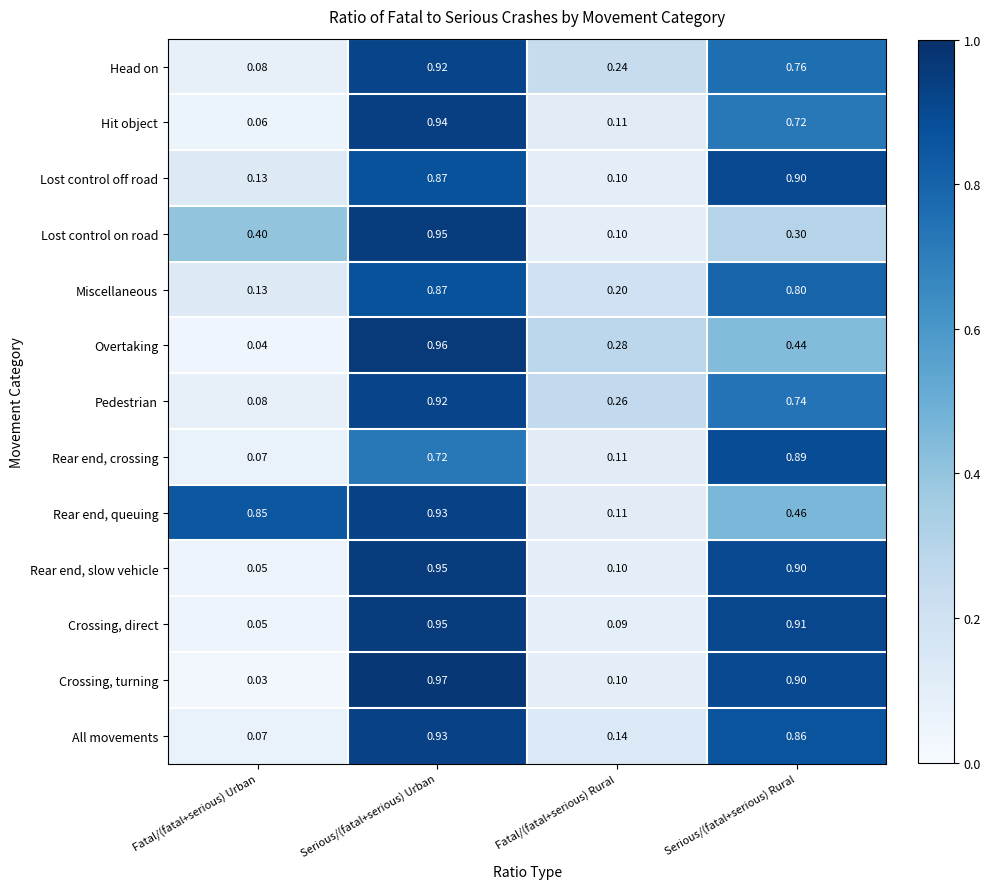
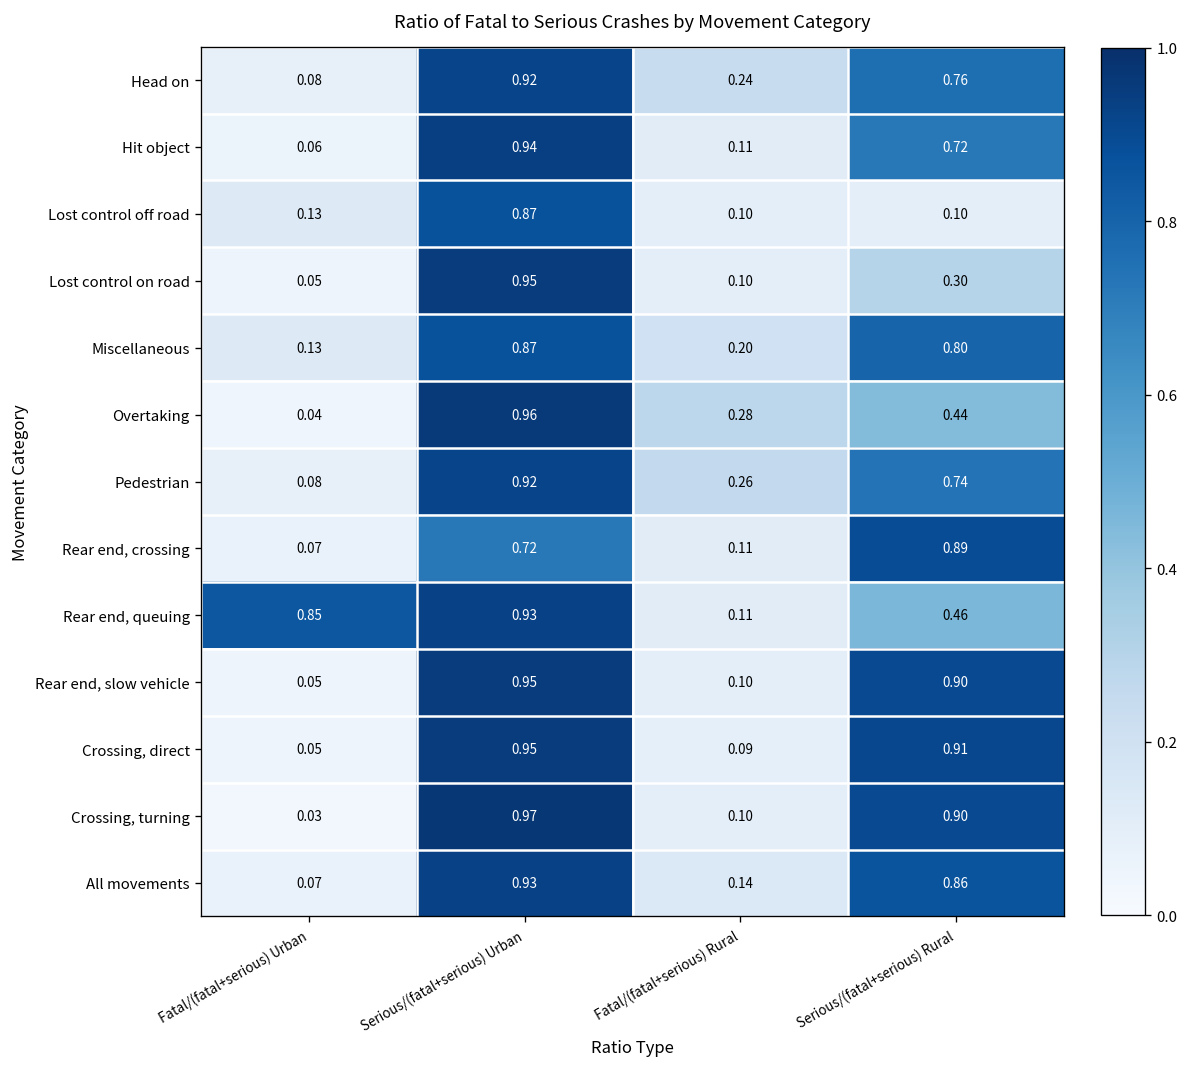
Lost control off road, Serious/(fatal+serious) Rural: 0.90 -> 0.10
Lost control on road, Fatal/(fatal+serious) Urban: 0.40 -> 0.05
